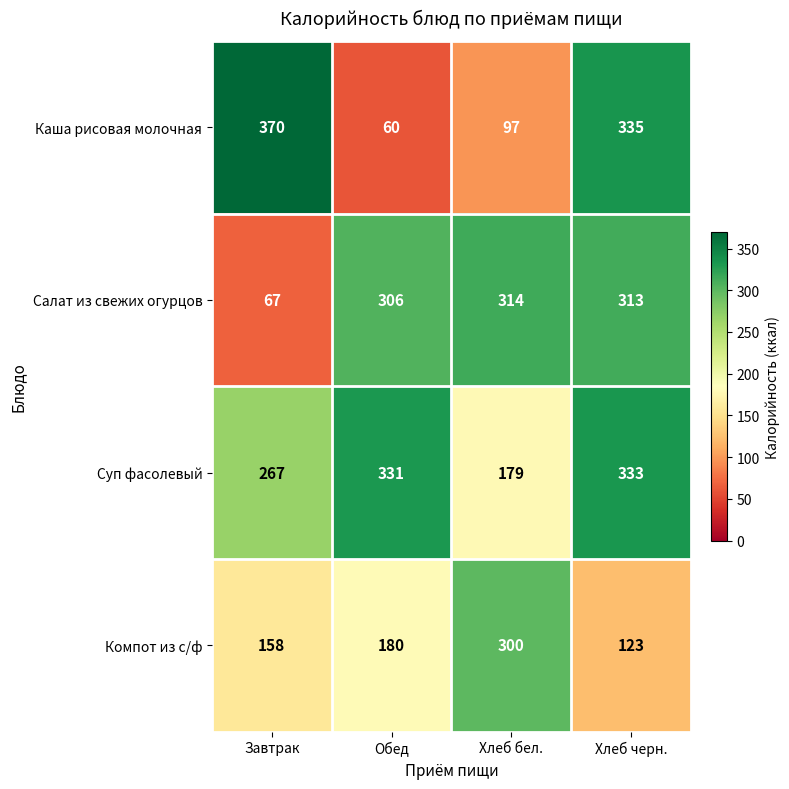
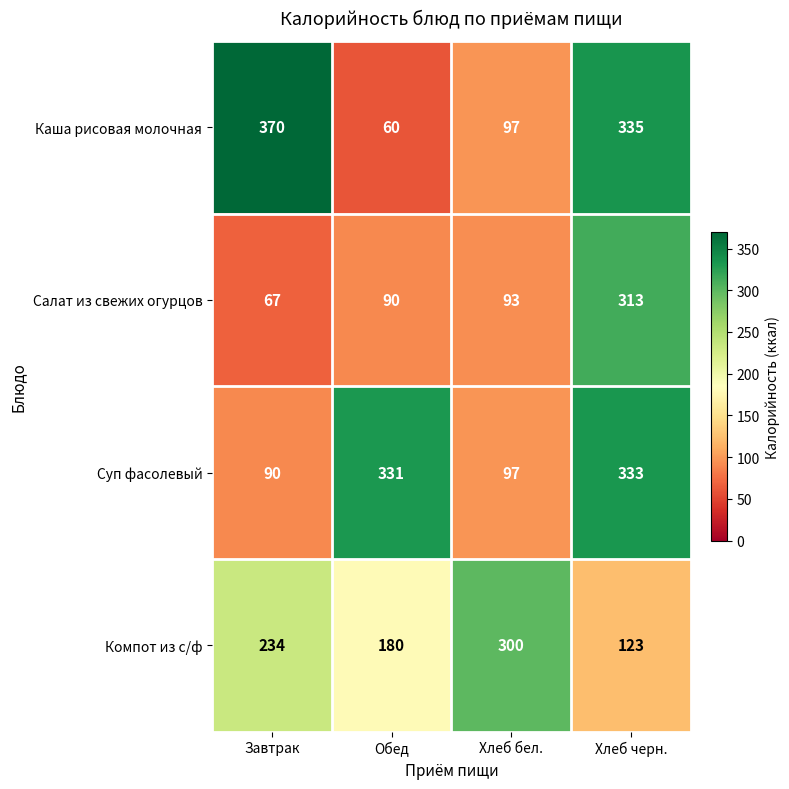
Салат из свежих огурцов, Обед: 306 -> 90
Салат из свежих огурцов, Хлеб бел.: 314 -> 93
Суп фасолевый, Завтрак: 267 -> 90
Суп фасолевый, Хлеб бел.: 179 -> 97
Компот из с/ф, Завтрак: 158 -> 234
